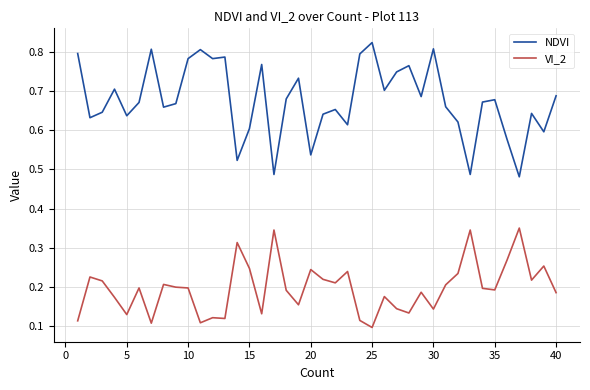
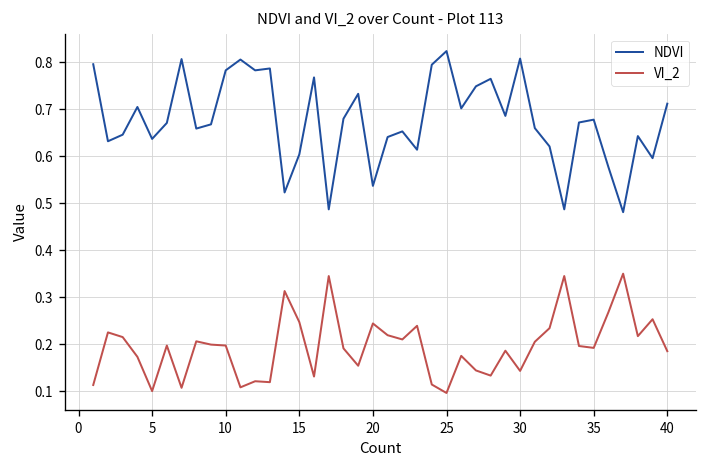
VI_2, 5: 0.13 -> 0.10
NDVI, 40: 0.69 -> 0.71
